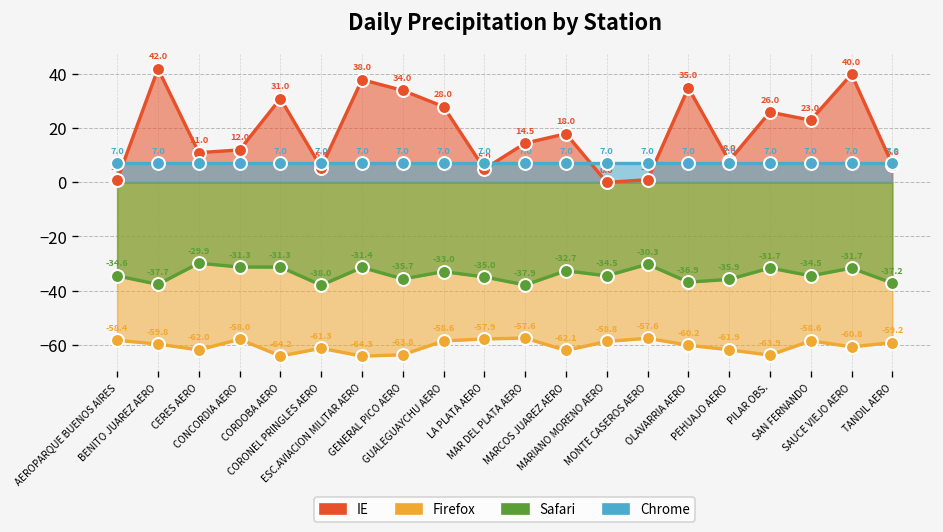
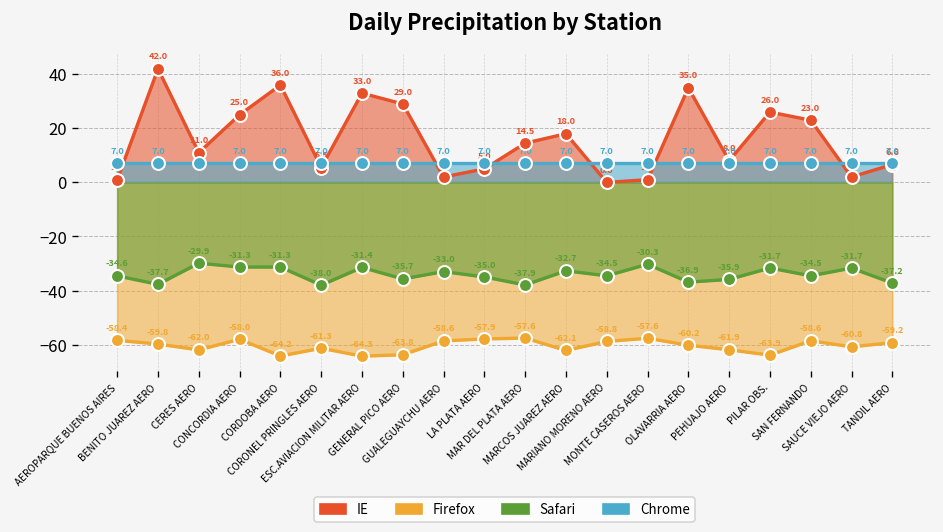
IE, CONCORDIA AERO: 12.0 -> 25.0
IE, CORDOBA AERO: 31.0 -> 36.0
IE, ESC.AVIACION MILITAR AERO: 38.0 -> 33.0
IE, GENERAL PICO AERO: 34.0 -> 29.0
IE, GUALEGUAYCHU AERO: 28.0 -> 2.0
IE, SAUCE VIEJO AERO: 40.0 -> 2.0
